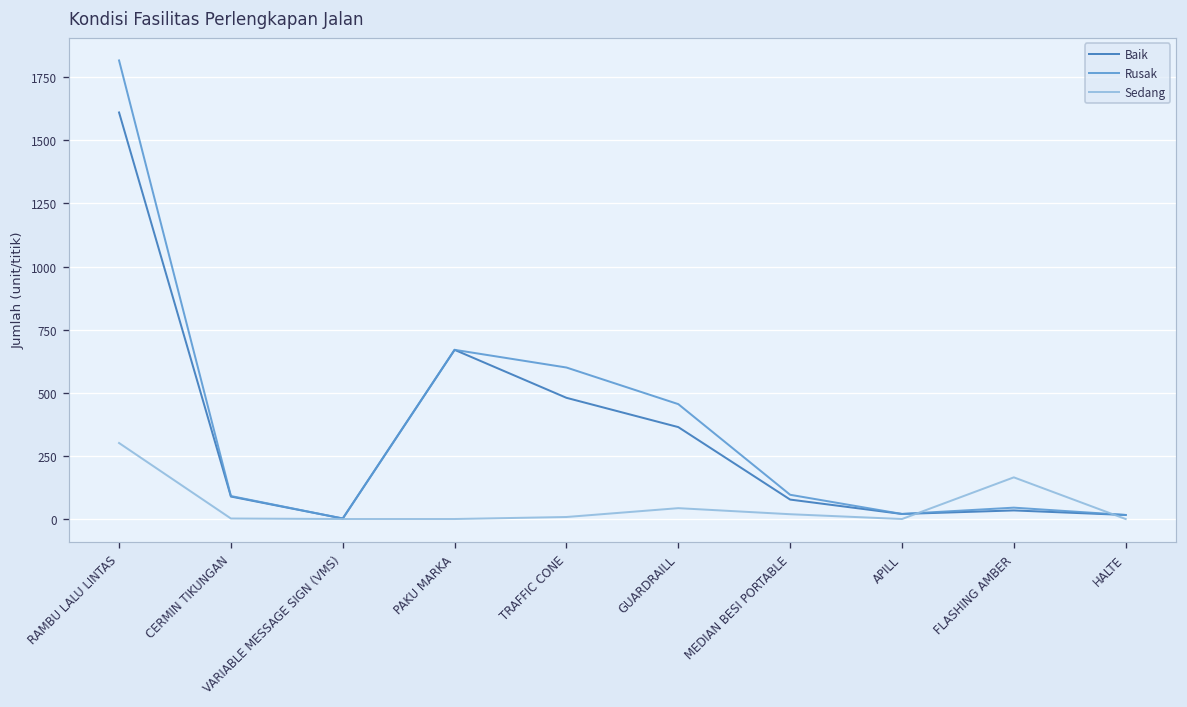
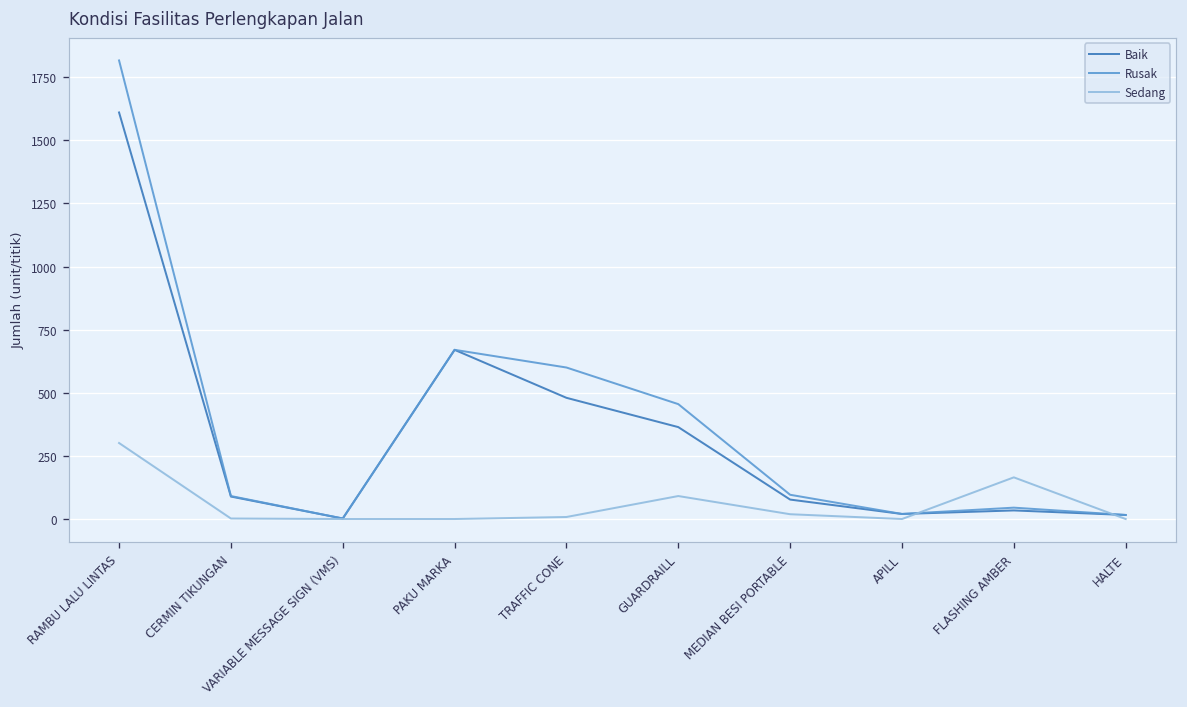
Sedang, GUARDRAILL: 40 -> 90
